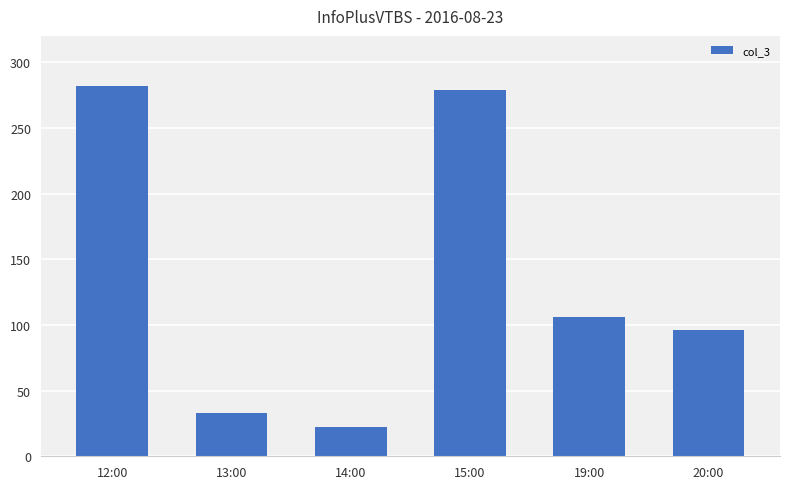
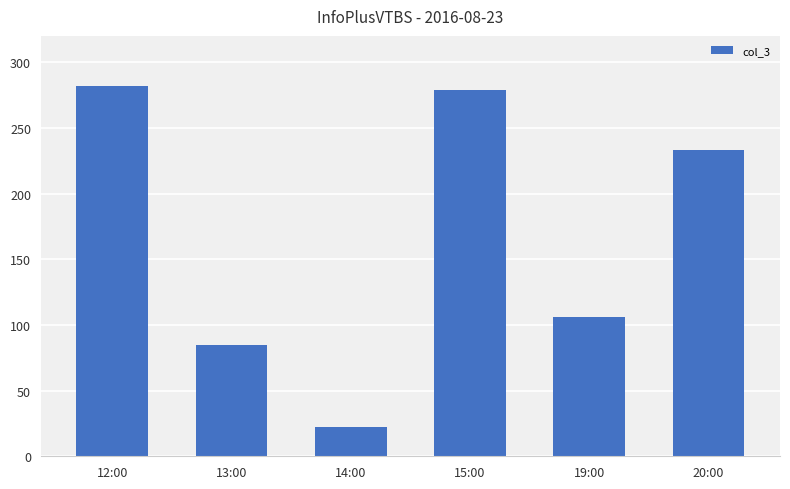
13:00: 33 -> 85
20:00: 96 -> 233
